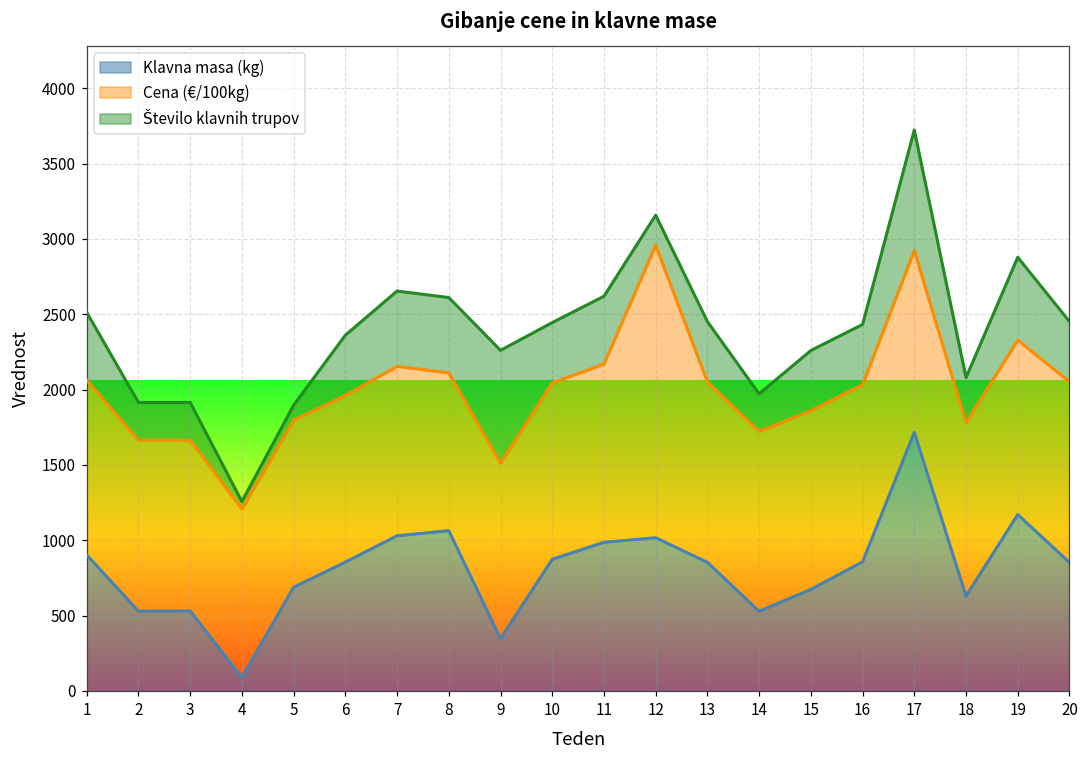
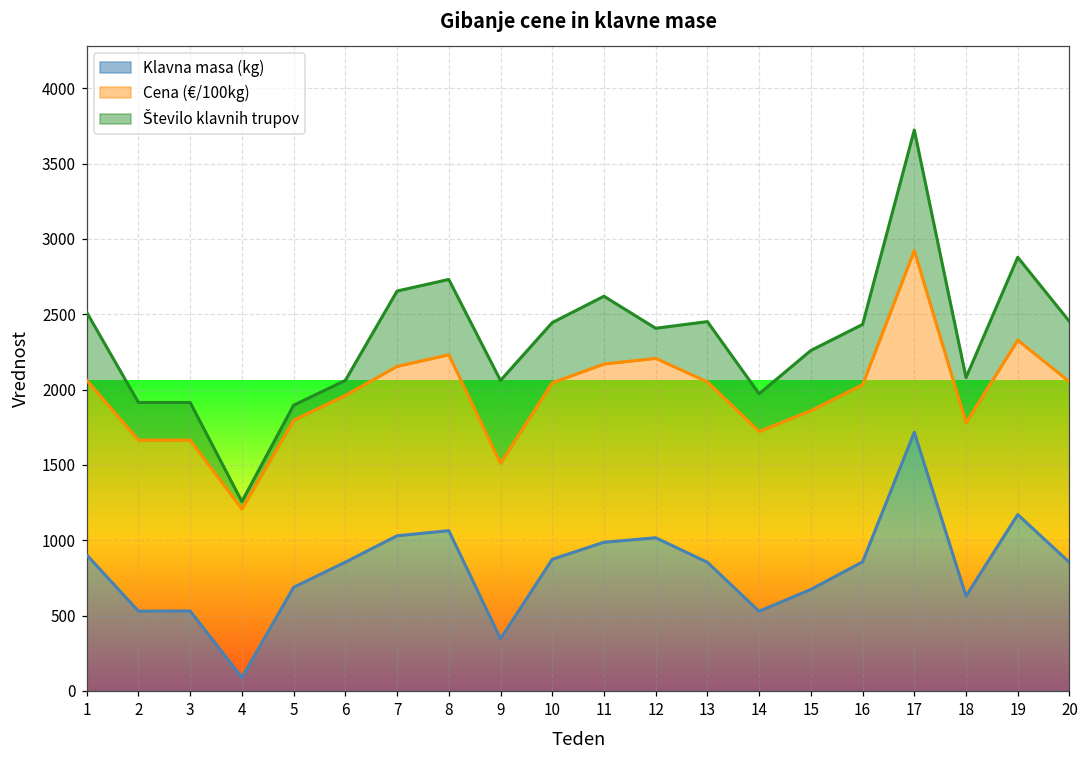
Število klavnih trupov, 6: 400 -> 100
Cena (€/100kg), 8: 1050 -> 1170
Število klavnih trupov, 9: 750 -> 550
Cena (€/100kg), 12: 1940 -> 1190
